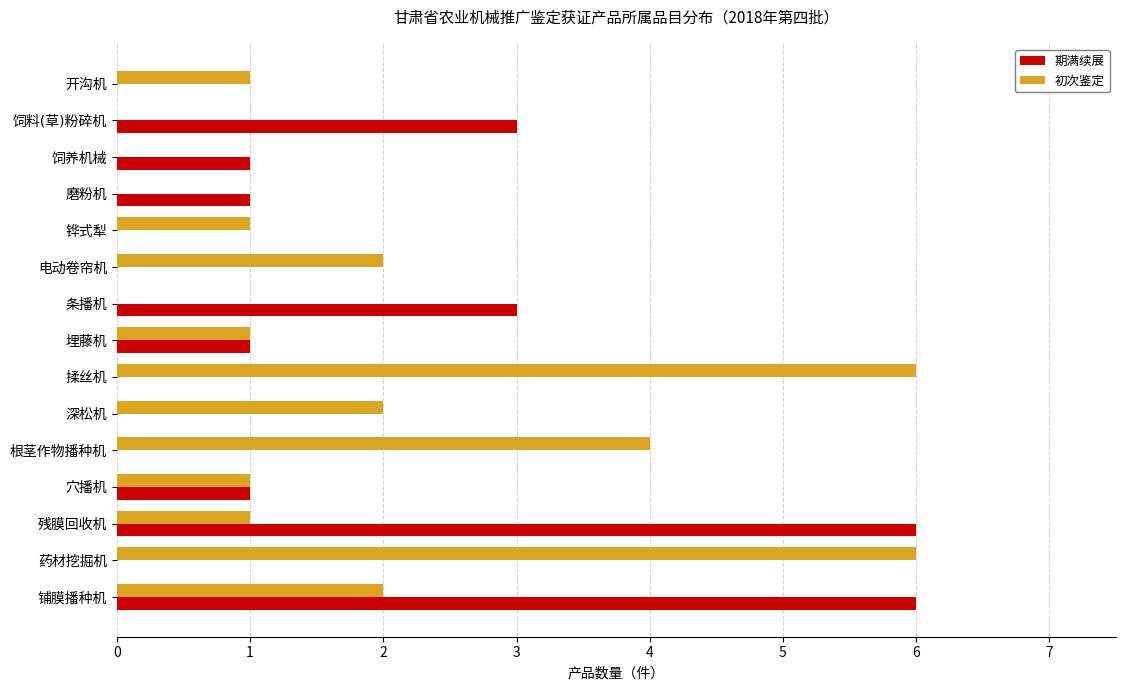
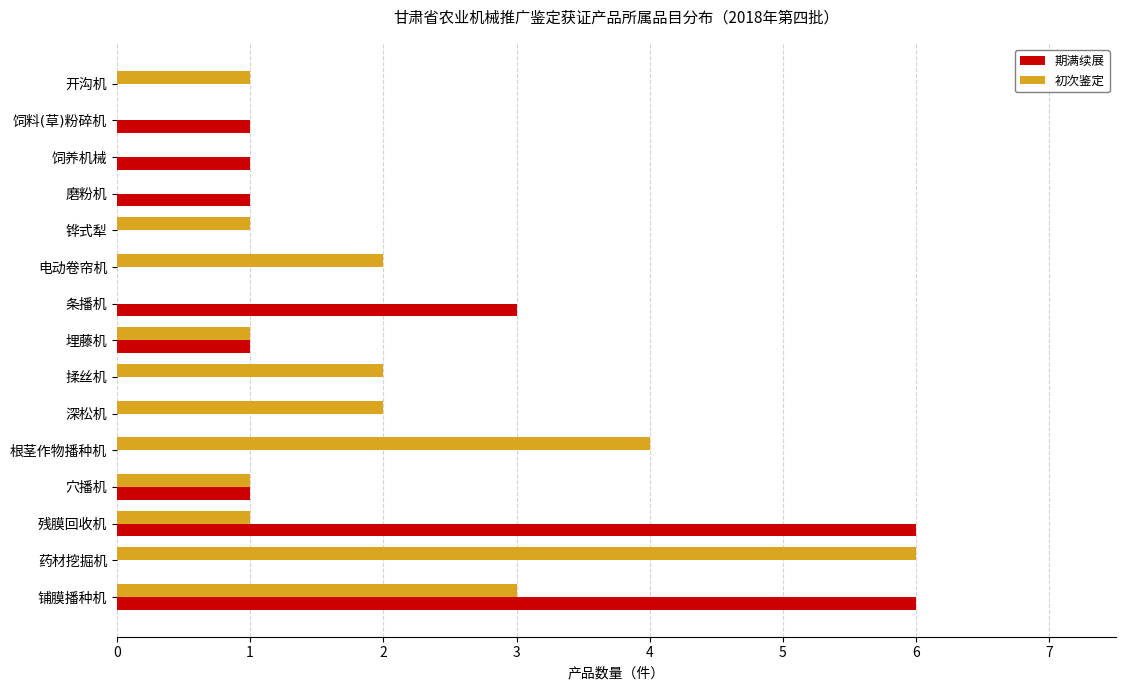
期满续展, 饲料(草)粉碎机: 3 -> 1
初次鉴定, 揉丝机: 6 -> 2
初次鉴定, 铺膜播种机: 2 -> 3
